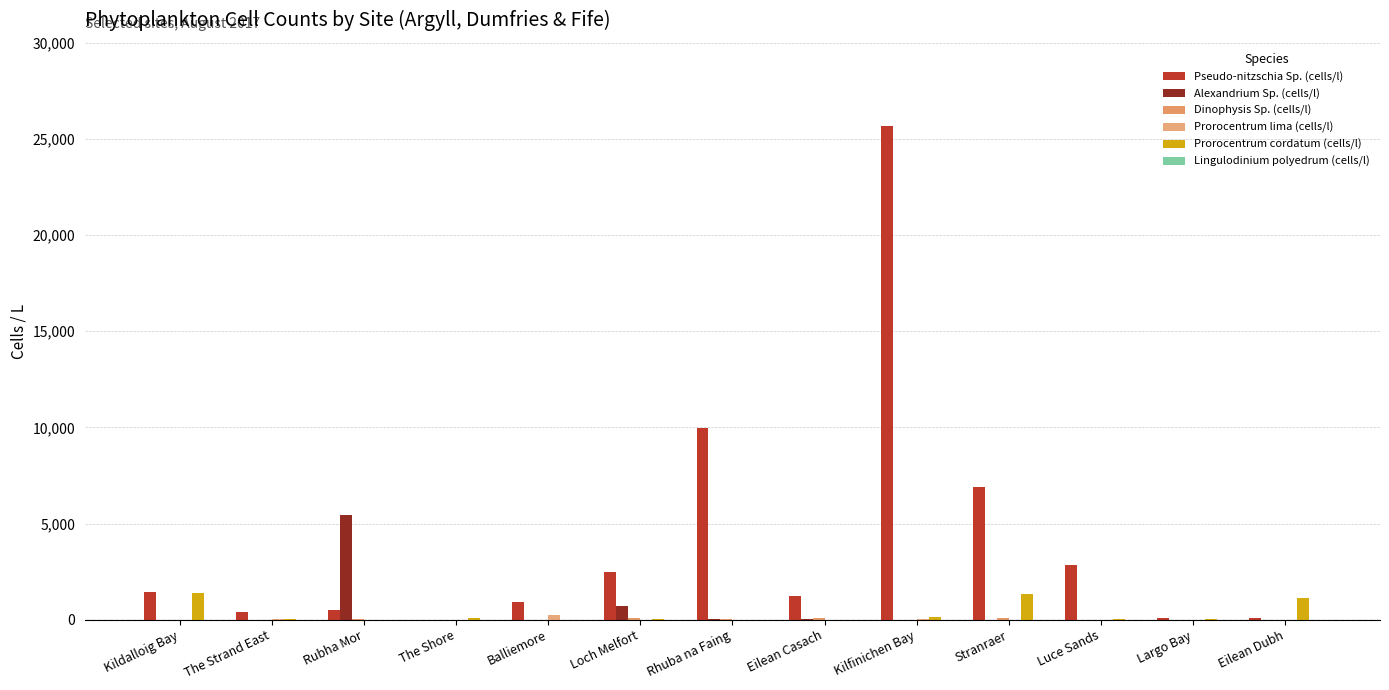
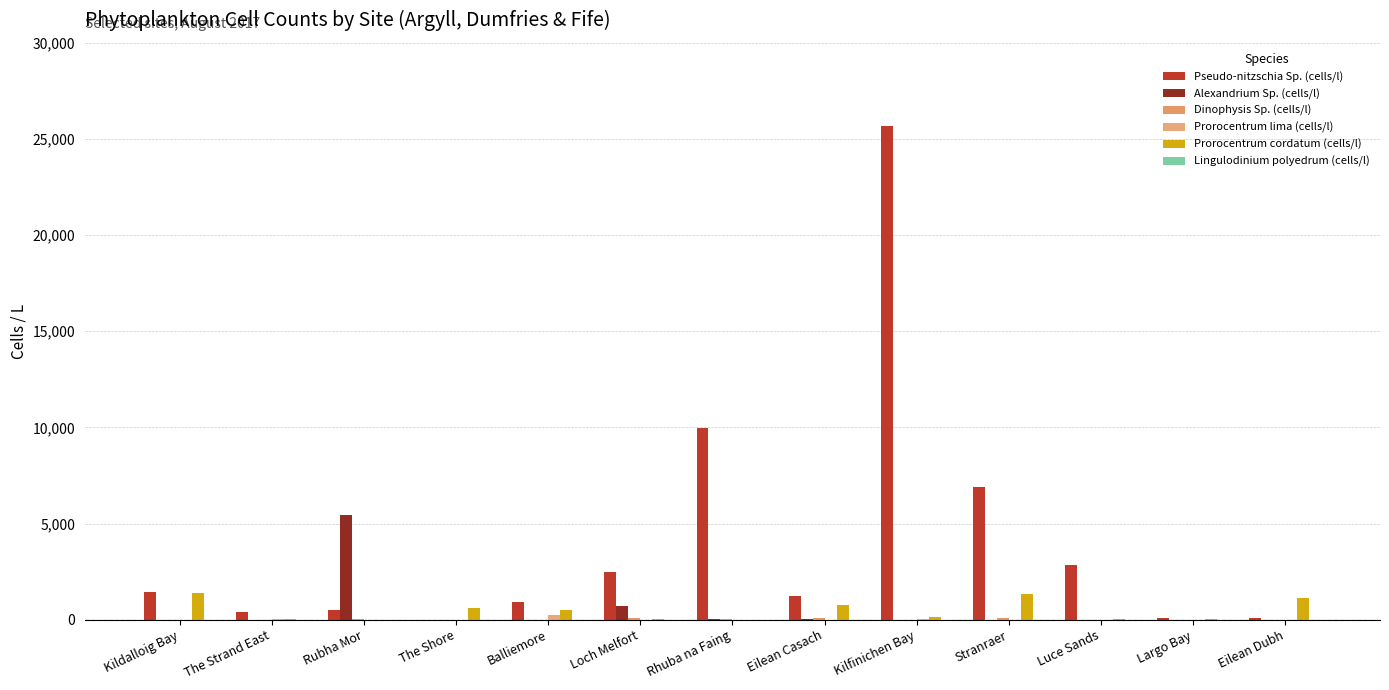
Prorocentrum cordatum (cells/l), The Shore: 100 -> 600
Prorocentrum cordatum (cells/l), Balliemore: 0 -> 500
Prorocentrum cordatum (cells/l), Eilean Casach: 0 -> 800
